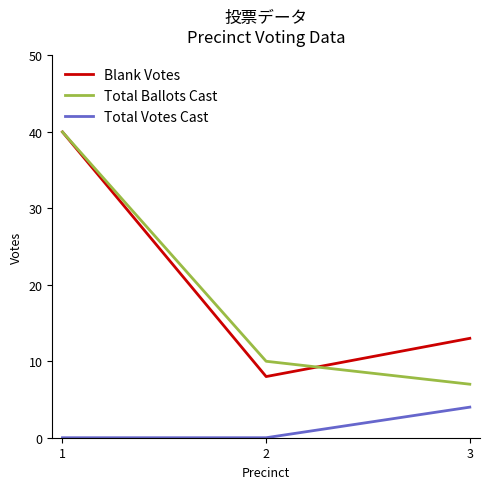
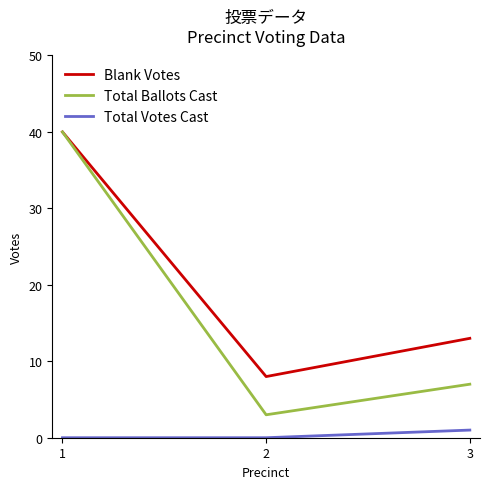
Total Ballots Cast, 2: 10 -> 3
Total Votes Cast, 3: 4 -> 1
